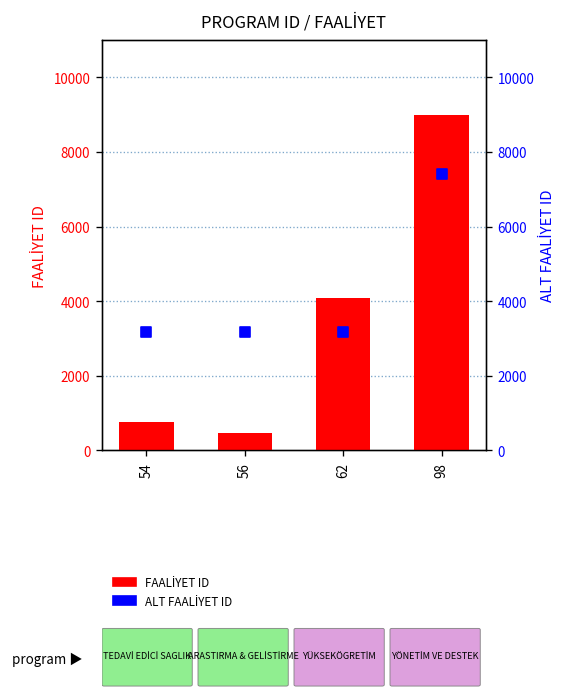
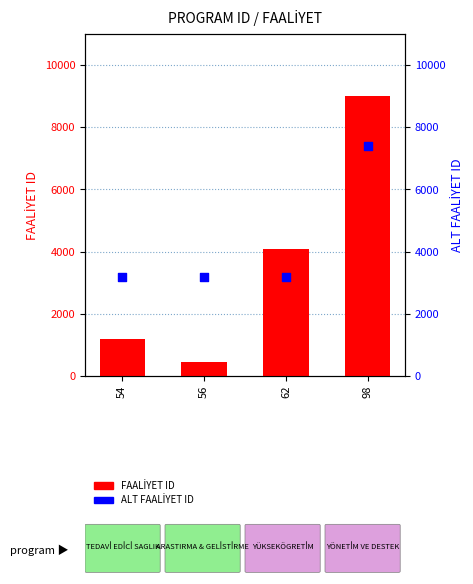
FAALİYET ID, 54: 800 -> 1200
